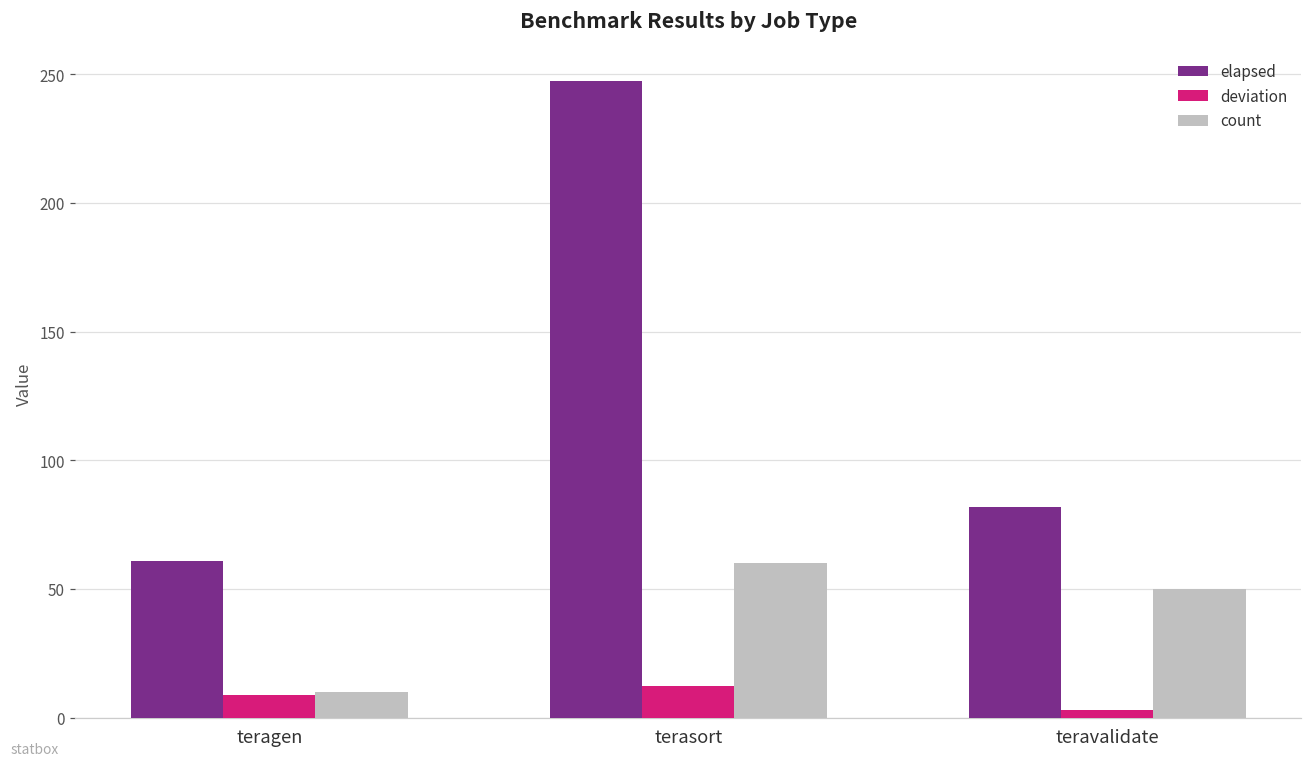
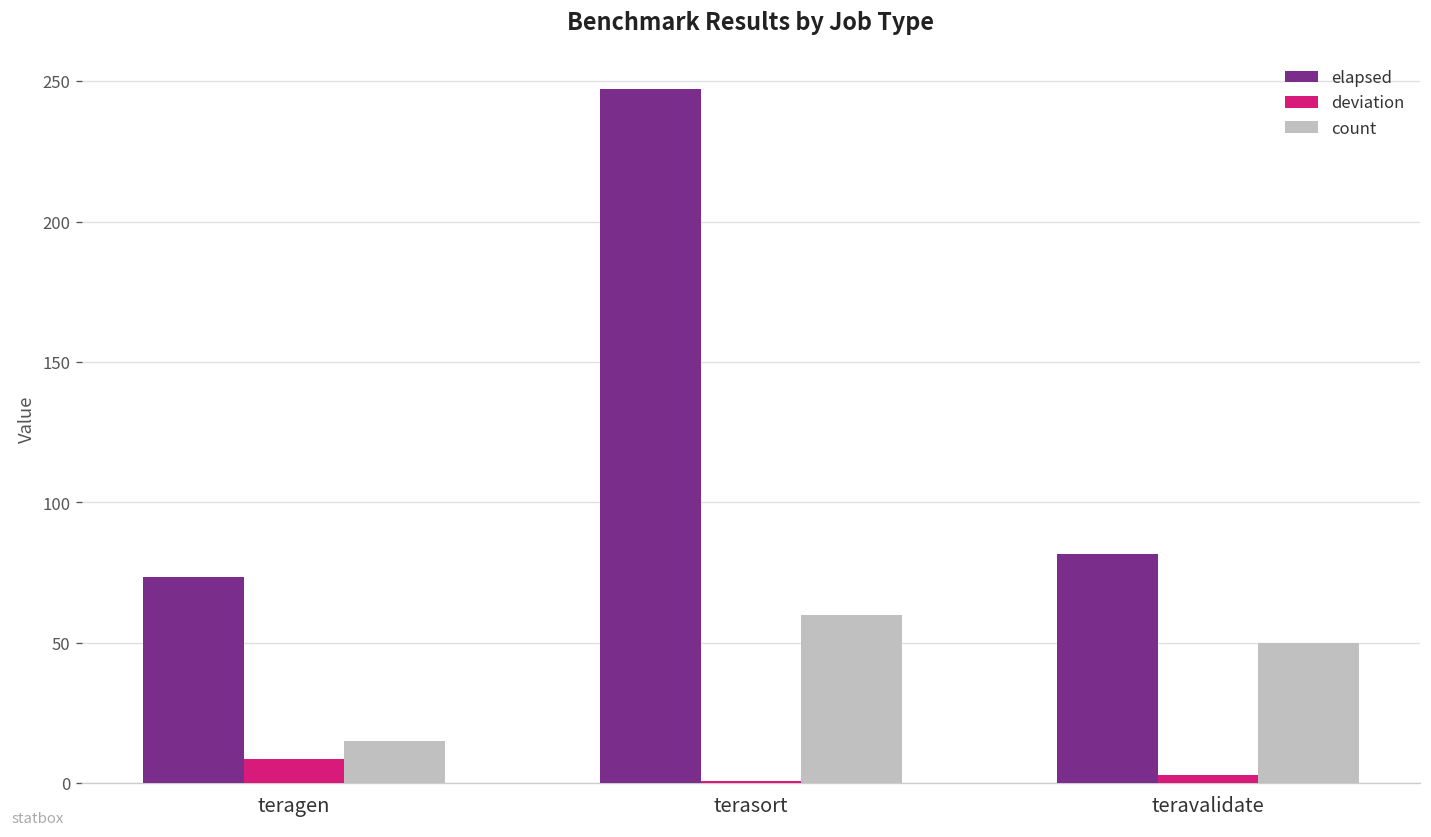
elapsed, teragen: 61 -> 73
count, teragen: 10 -> 15
deviation, terasort: 12 -> 1
